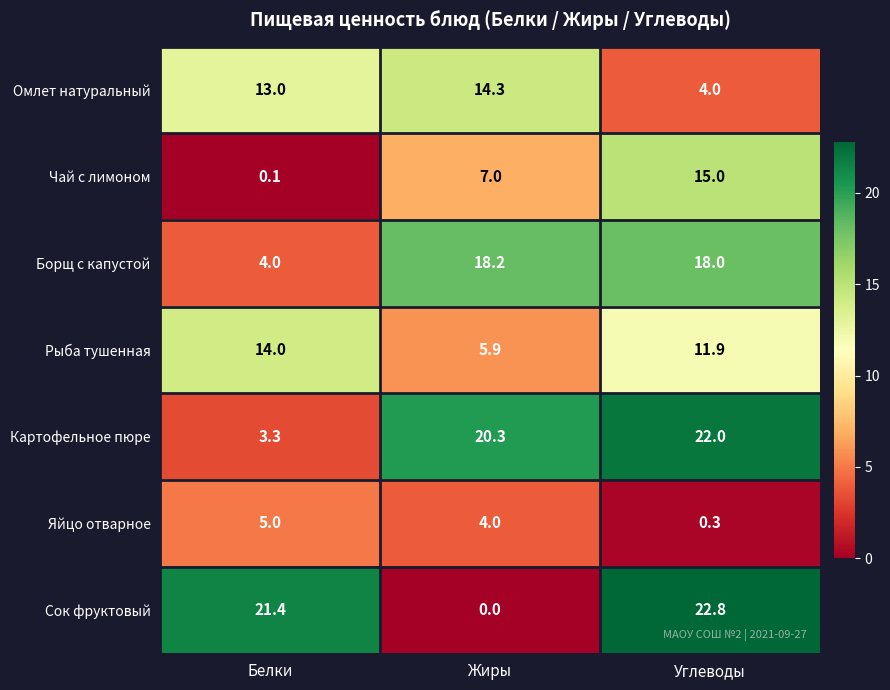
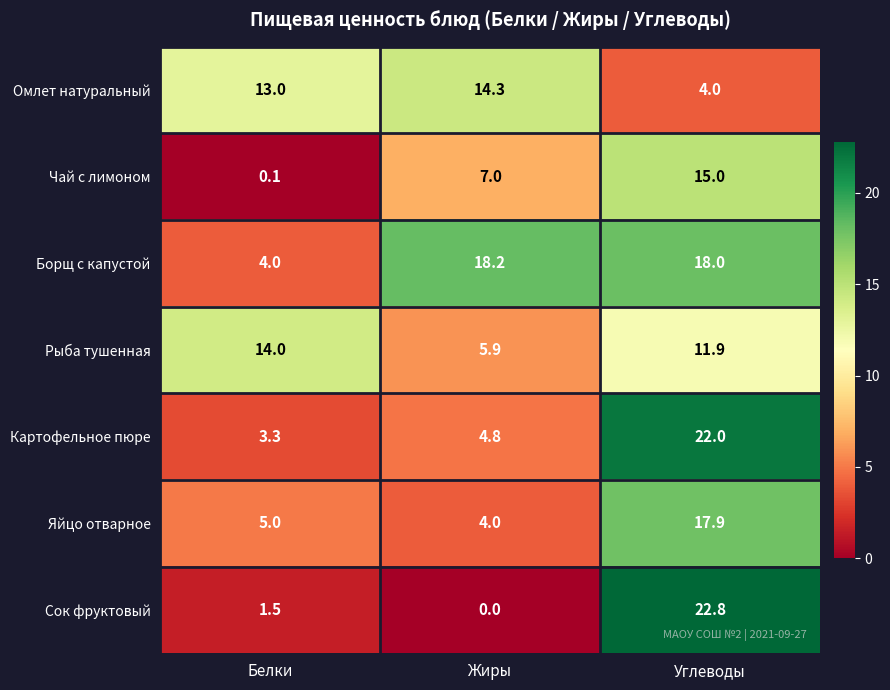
Картофельное пюре, Жиры: 20.3 -> 4.8
Яйцо отварное, Углеводы: 0.3 -> 17.9
Сок фруктовый, Белки: 21.4 -> 1.5
